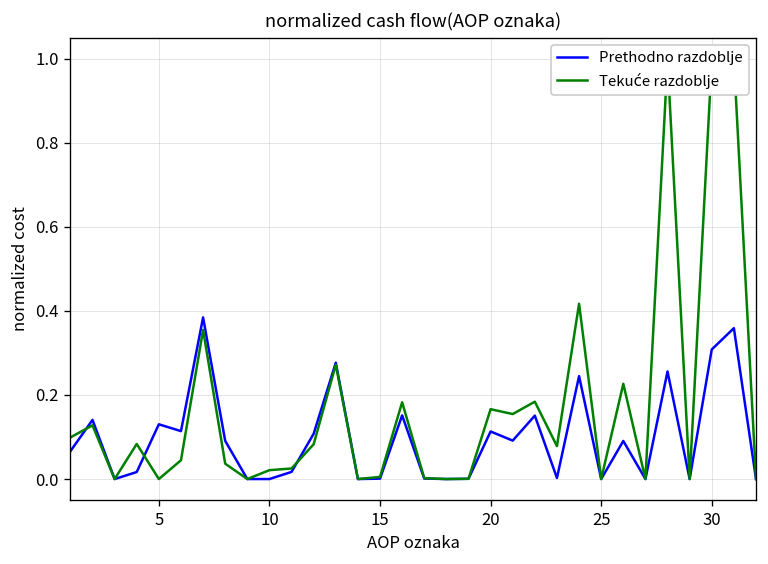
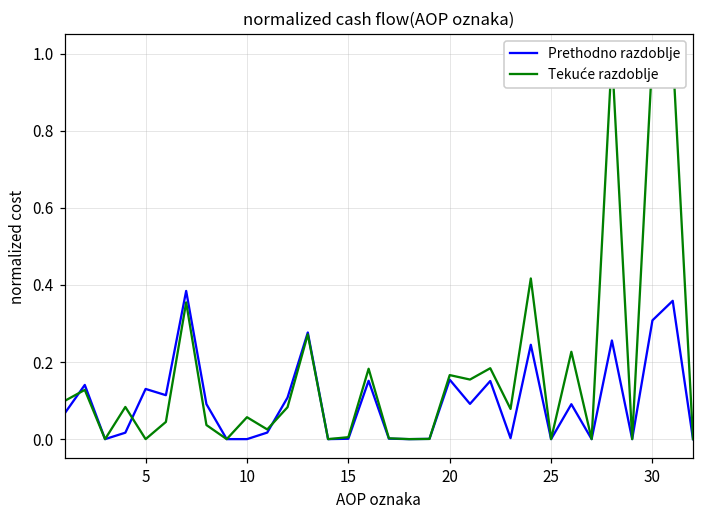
Tekuće razdoblje, 10: 0.02 -> 0.06
Prethodno razdoblje, 20: 0.11 -> 0.15
